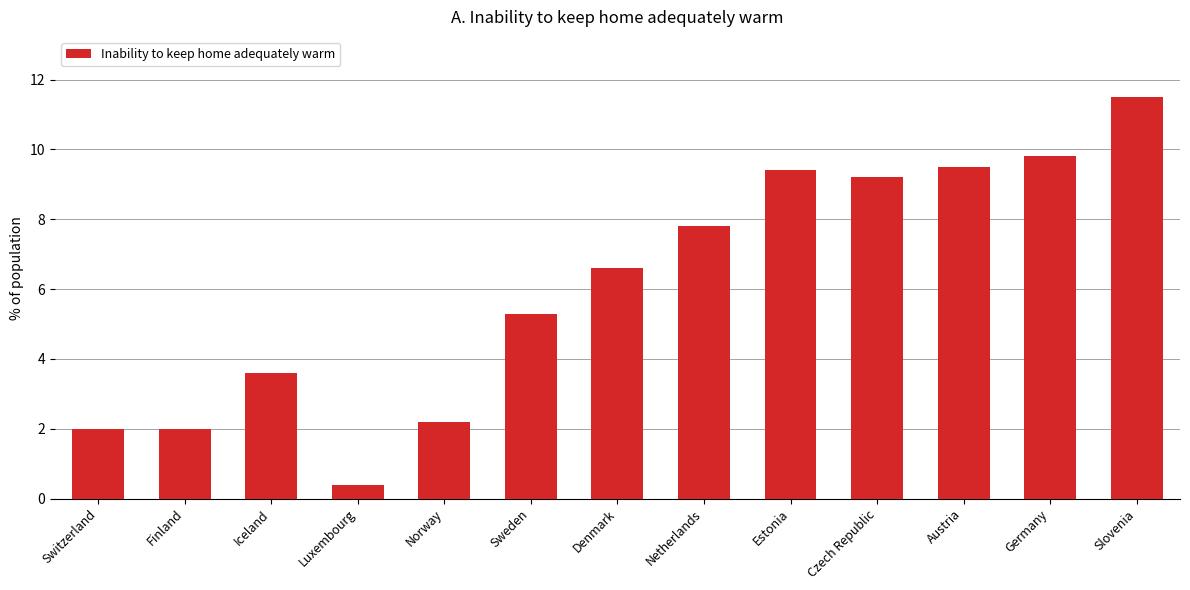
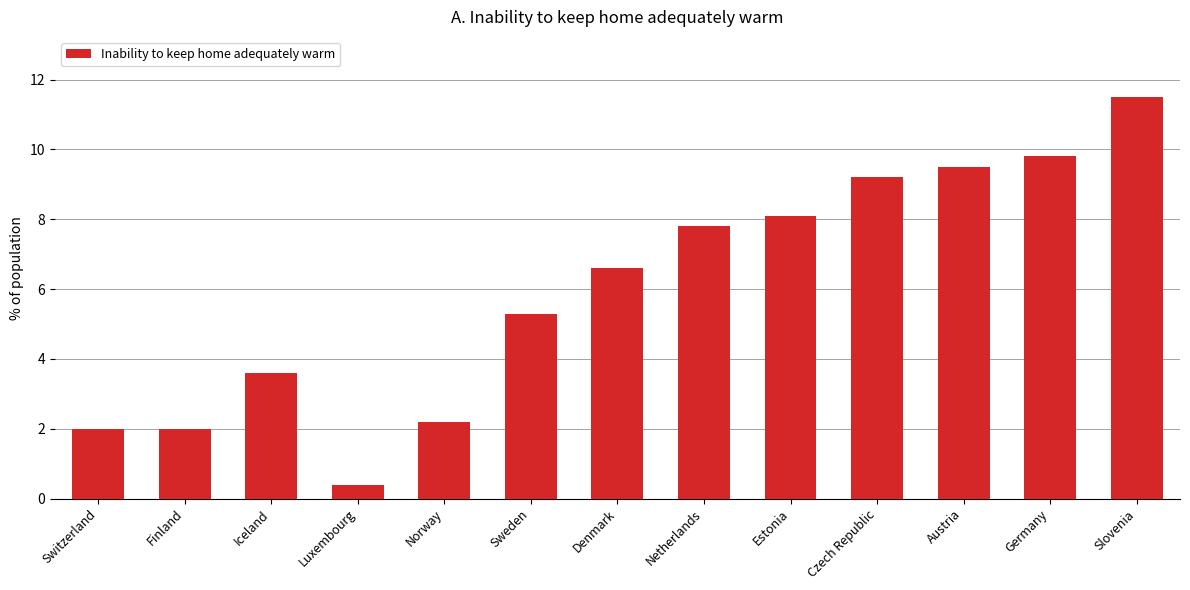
Estonia: 9.4 -> 8.1
